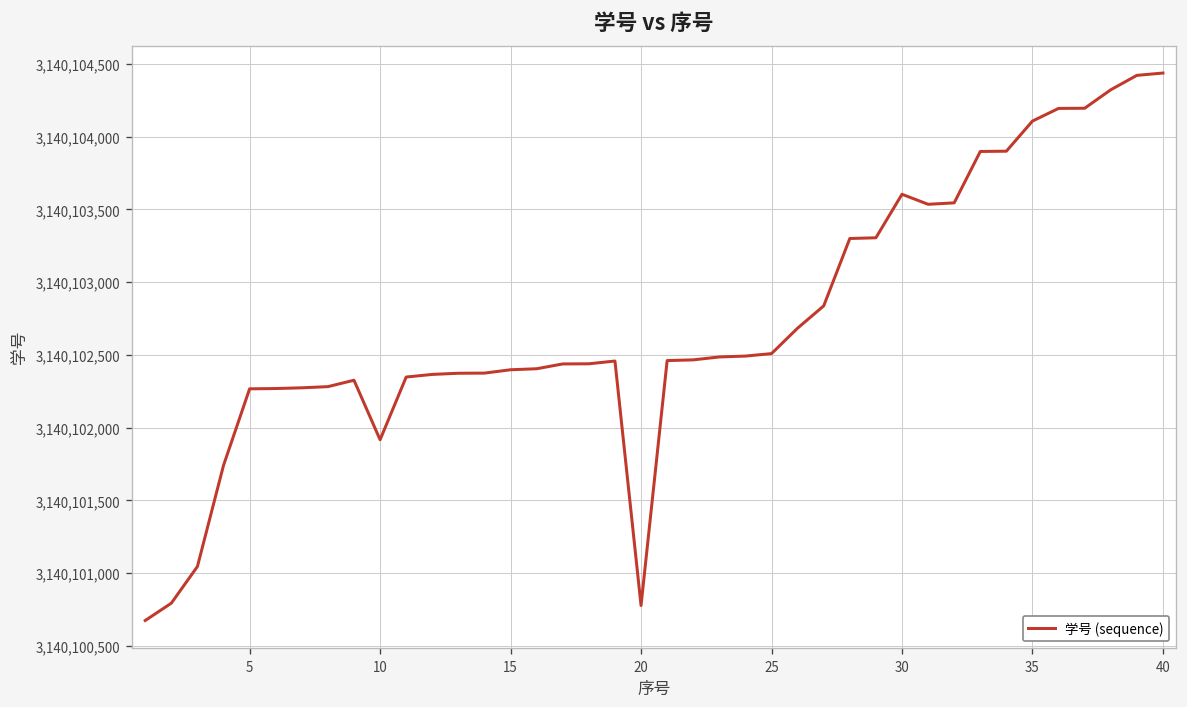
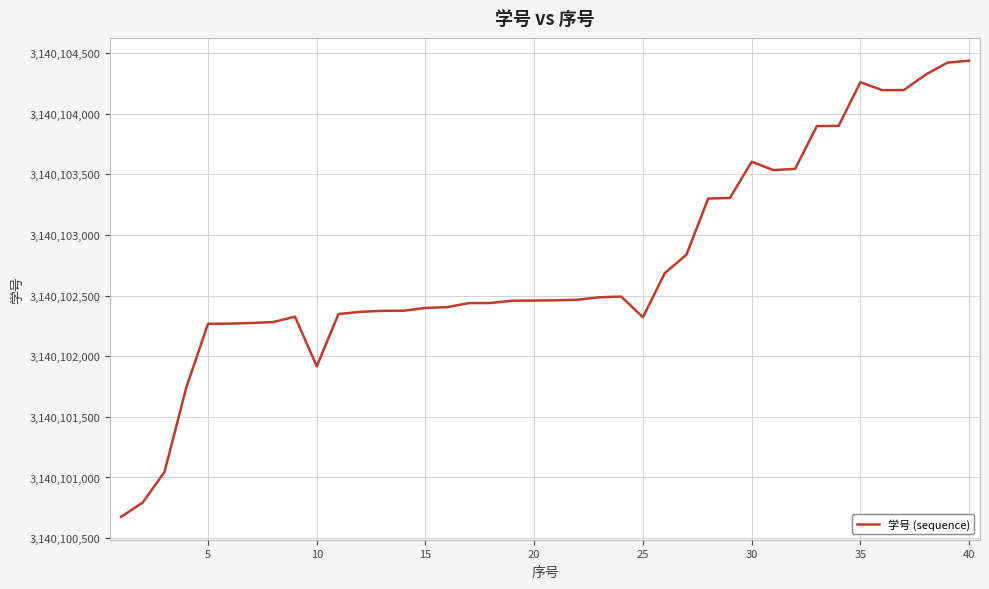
20: 3,140,100,780 -> 3,140,102,460
25: 3,140,102,510 -> 3,140,102,320
35: 3,140,104,110 -> 3,140,104,260
